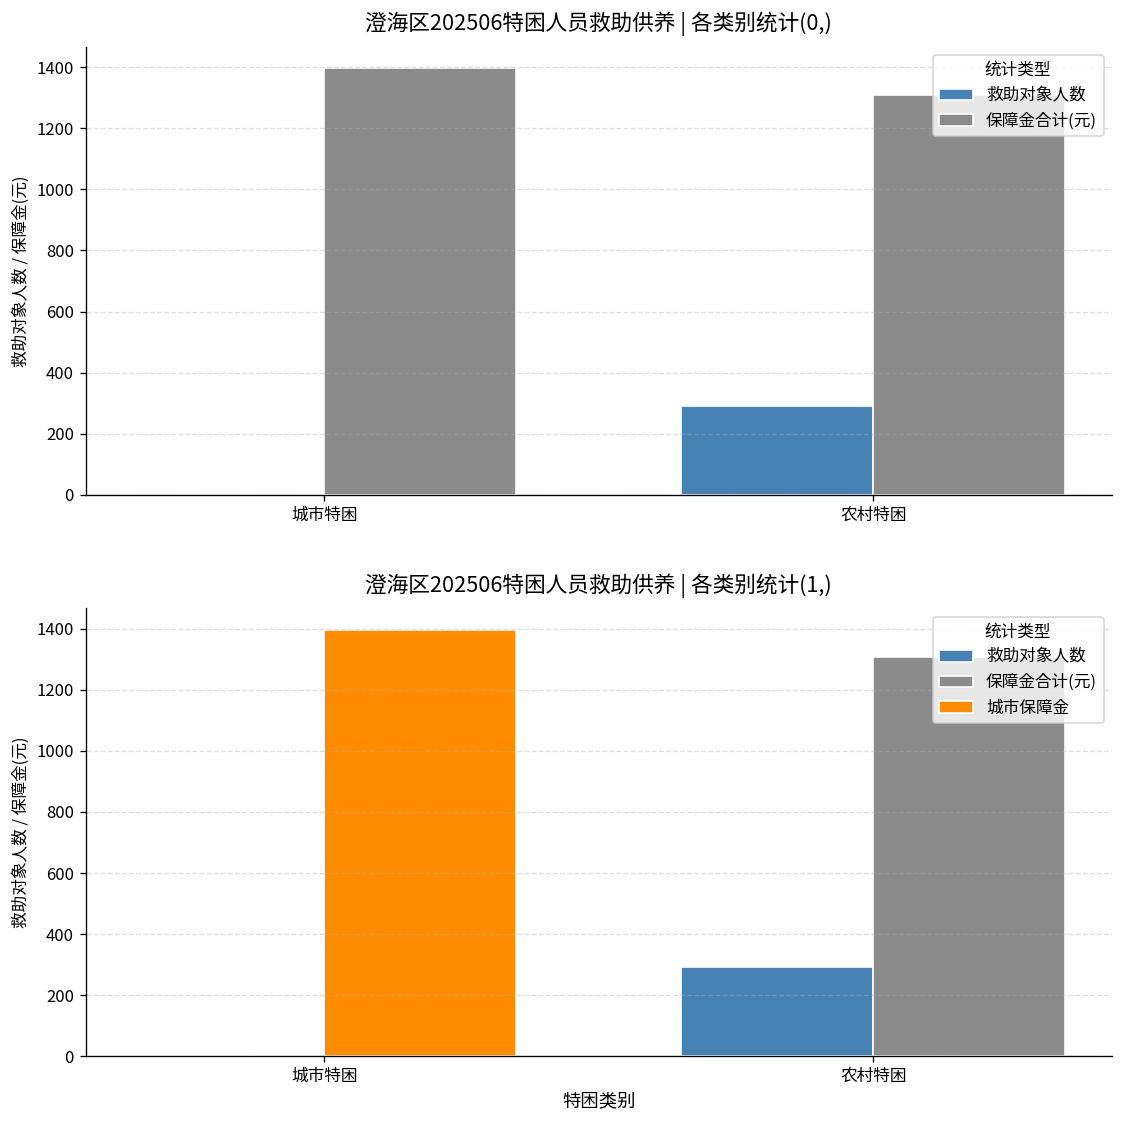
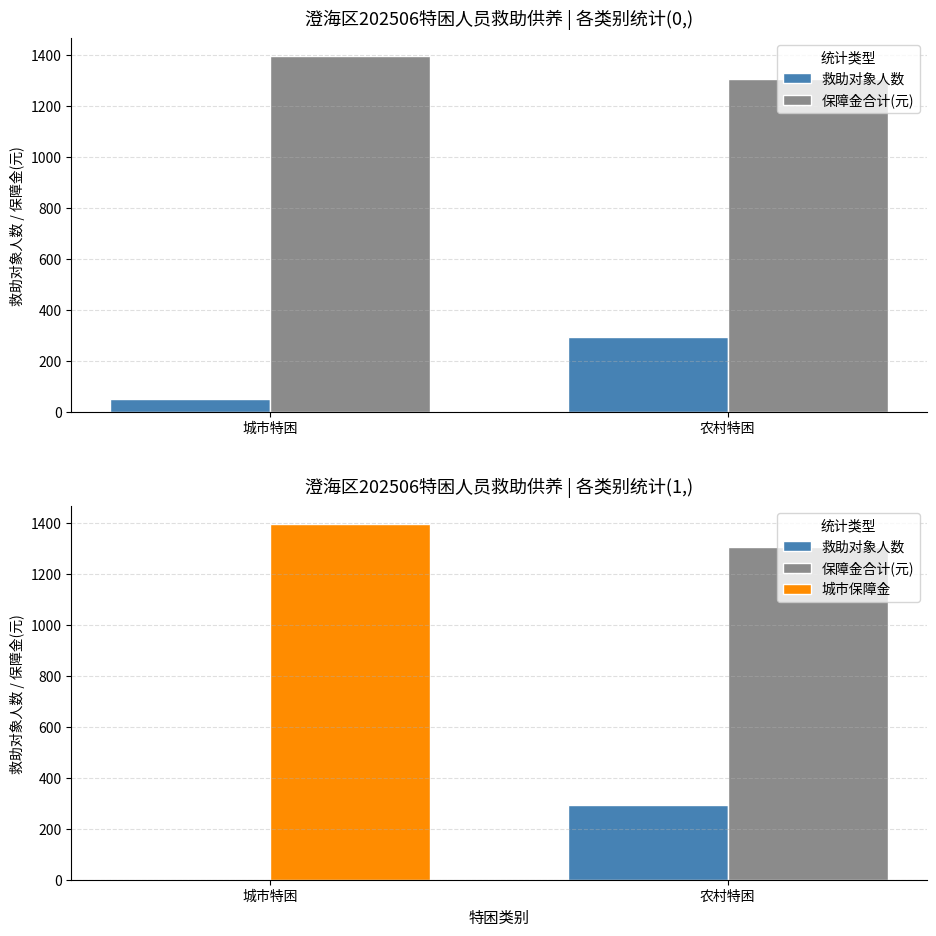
澄海区202506特困人员救助供养 | 各类别统计(0,), 救助对象人数, 城市特困: 0 -> 50
